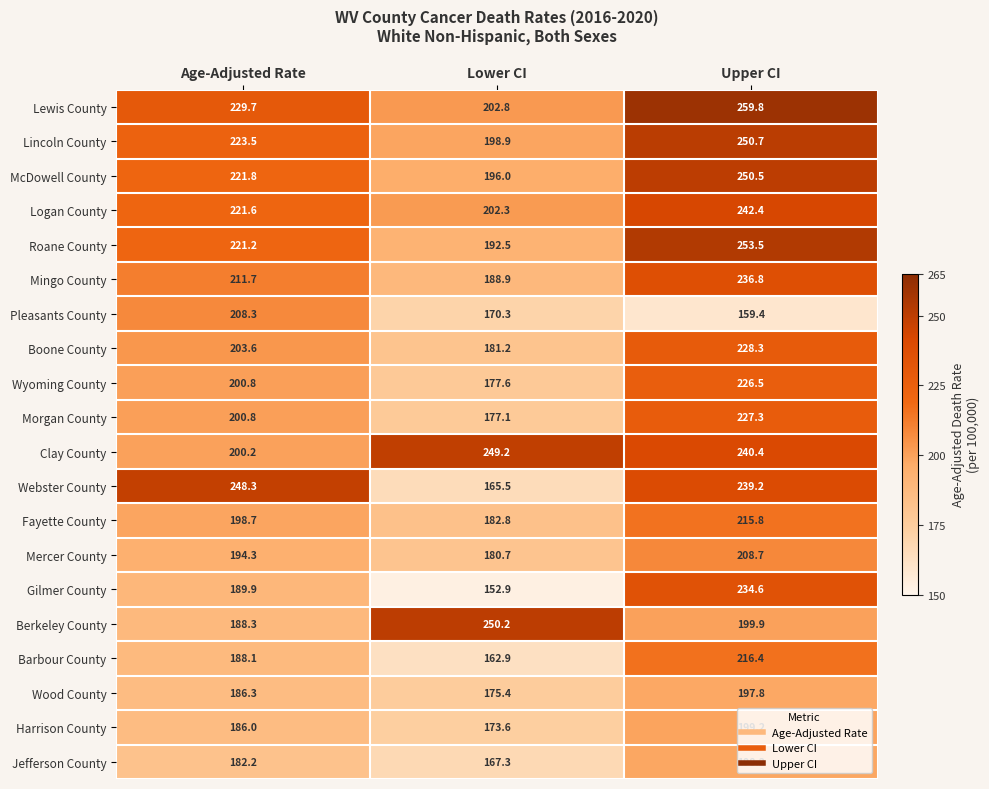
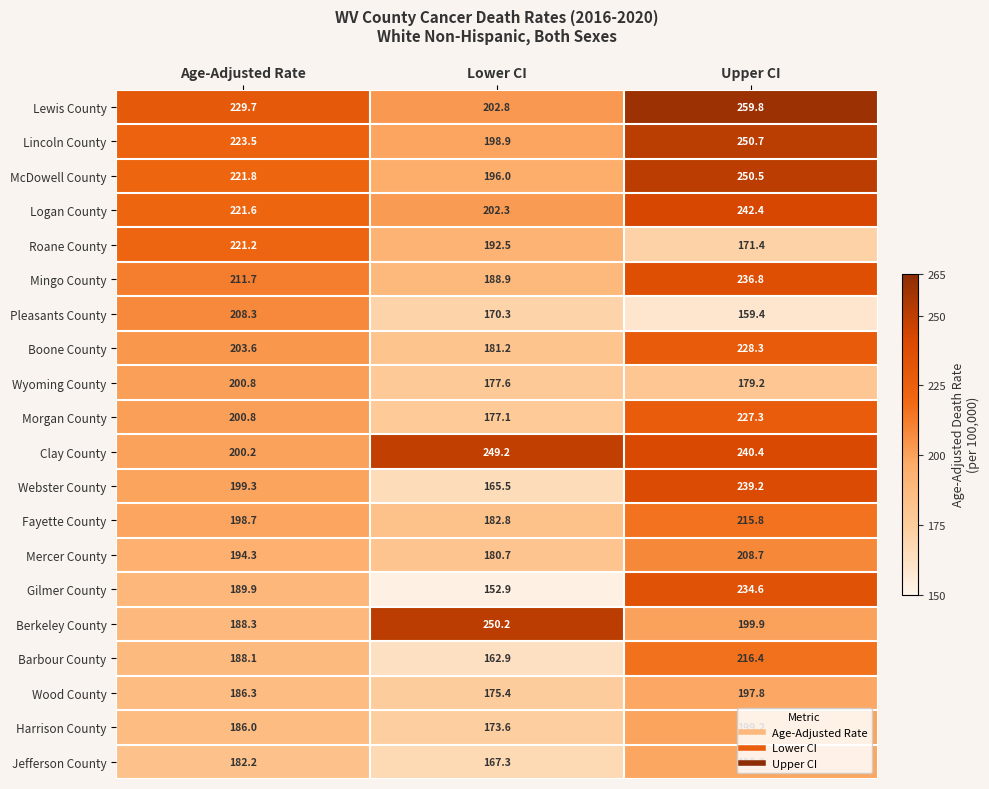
Roane County, Upper CI: 253.5 -> 171.4
Wyoming County, Upper CI: 226.5 -> 179.2
Webster County, Age-Adjusted Rate: 248.3 -> 199.3
